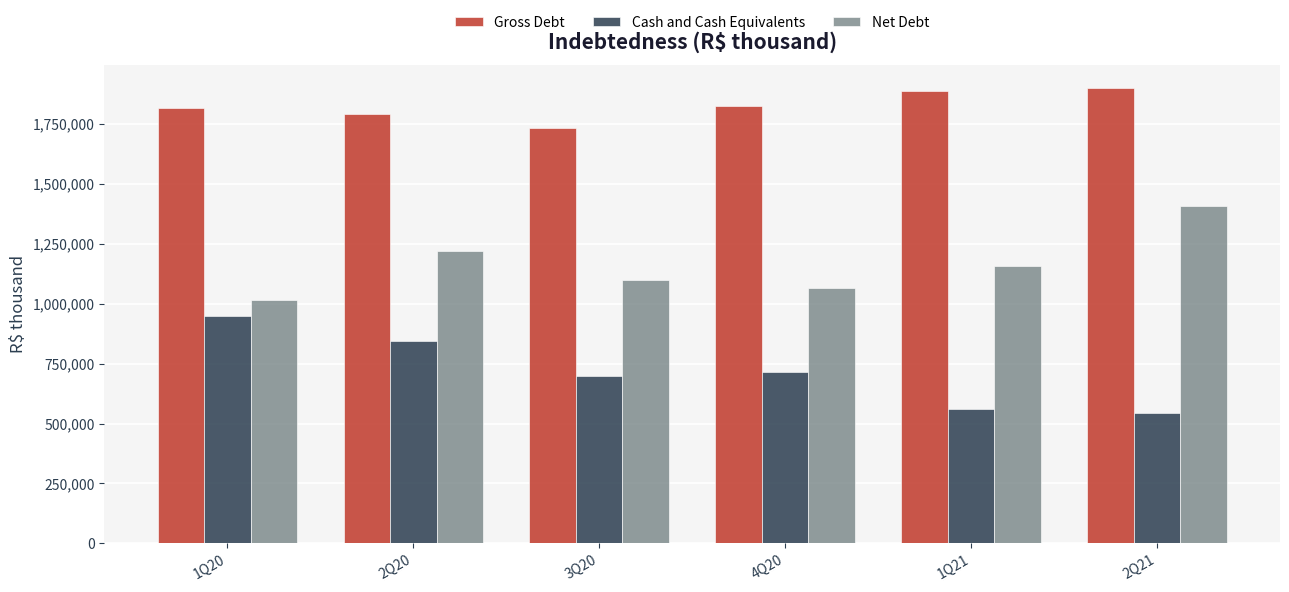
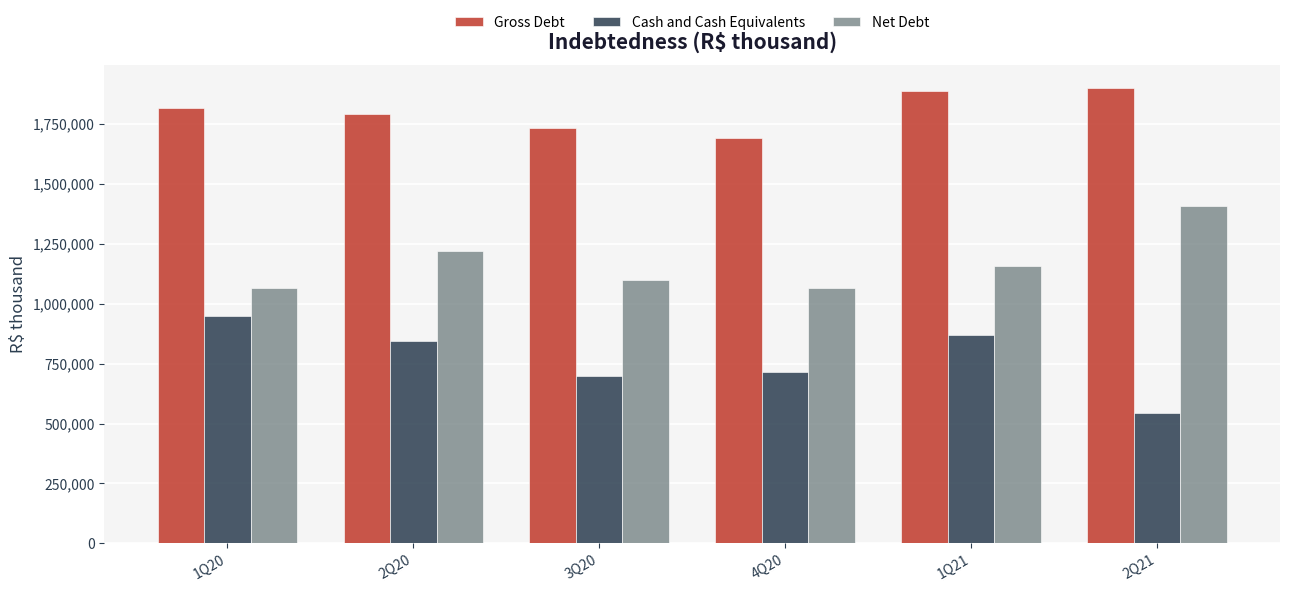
Net Debt, 1Q20: 1,020,000 -> 1,070,000
Gross Debt, 4Q20: 1,830,000 -> 1,690,000
Cash and Cash Equivalents, 1Q21: 560,000 -> 870,000
